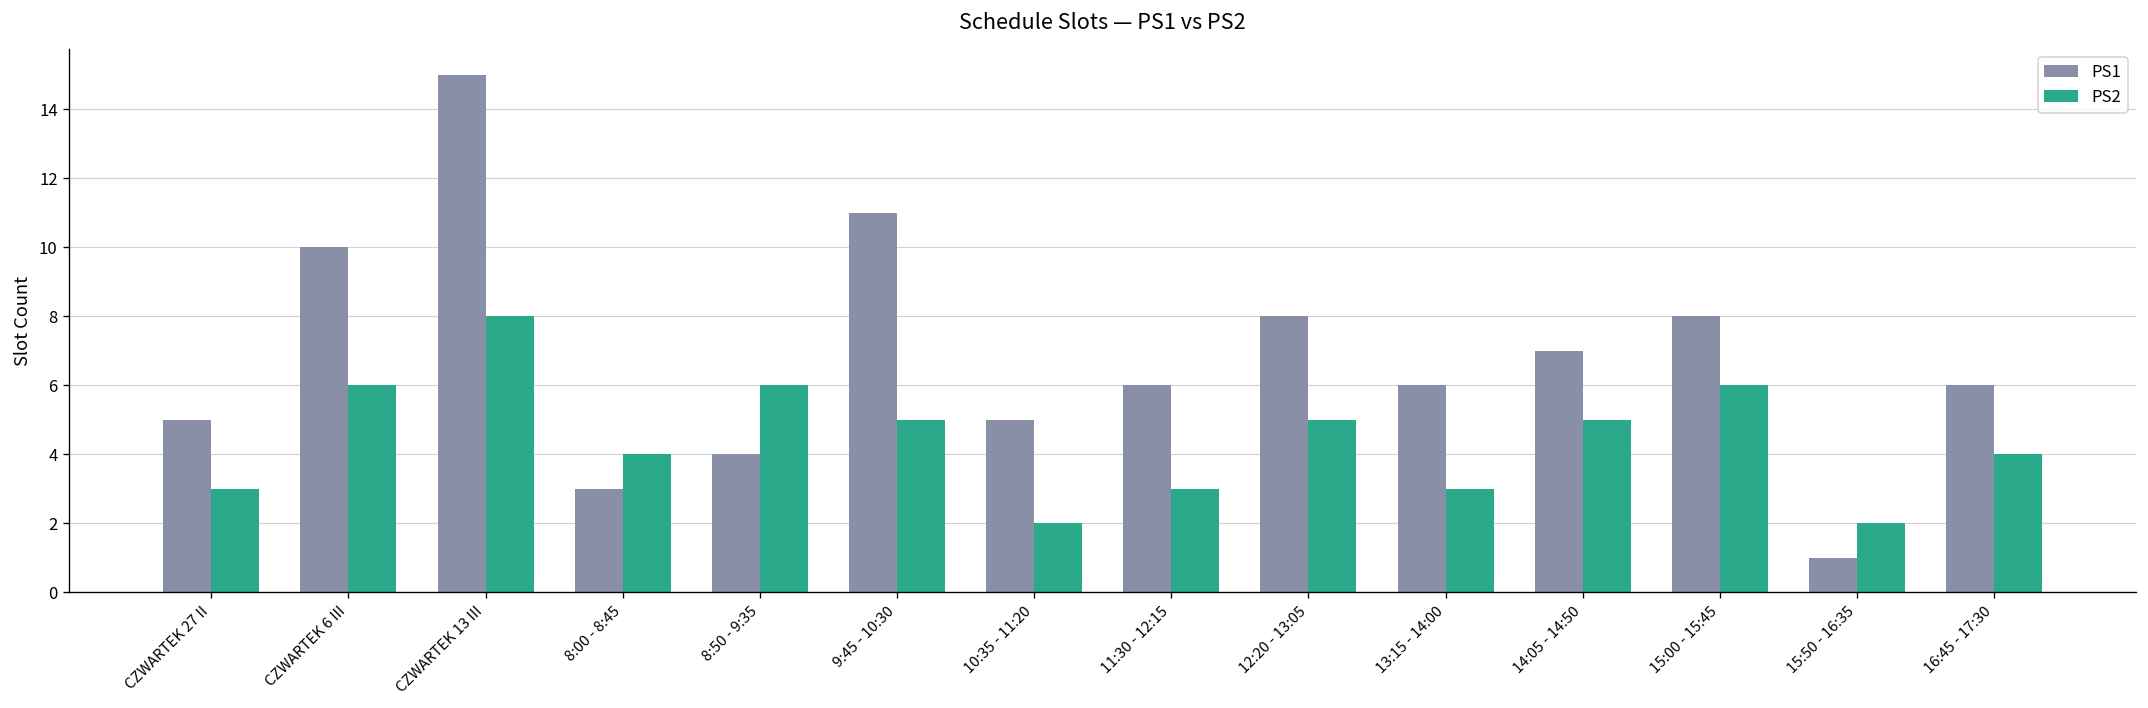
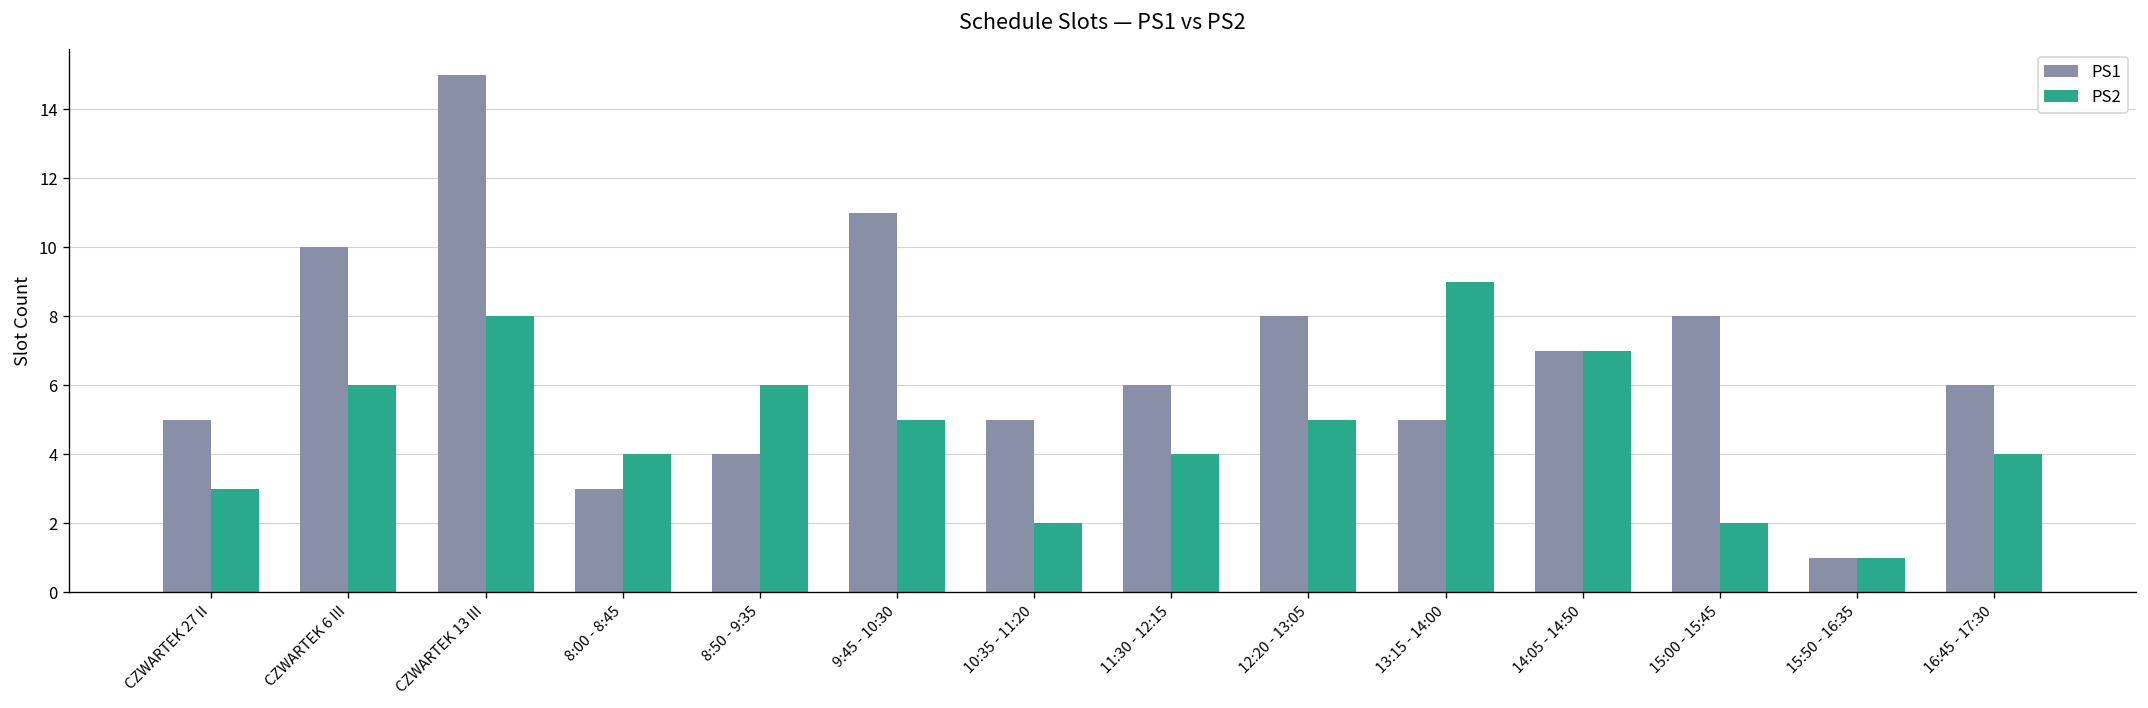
PS2, 11:30 - 12:15: 3 -> 4
PS1, 13:15 - 14:00: 6 -> 5
PS2, 13:15 - 14:00: 3 -> 9
PS2, 14:05 - 14:50: 5 -> 7
PS2, 15:00 - 15:45: 6 -> 2
PS2, 15:50 - 16:35: 2 -> 1
